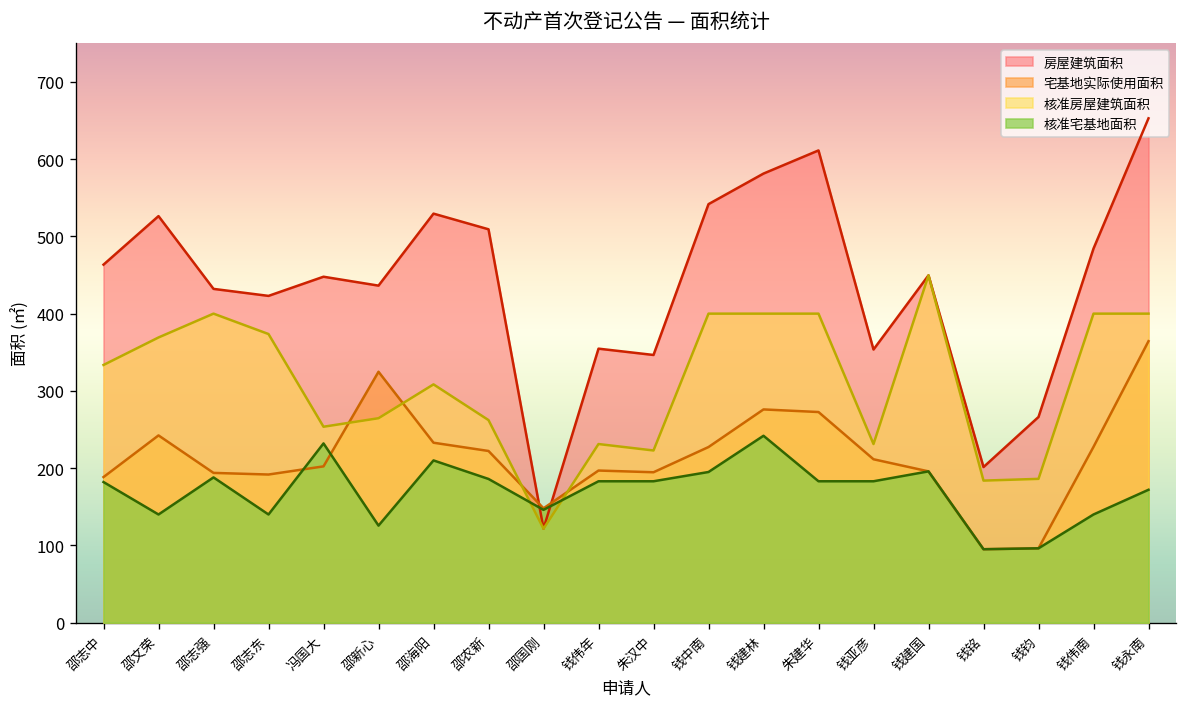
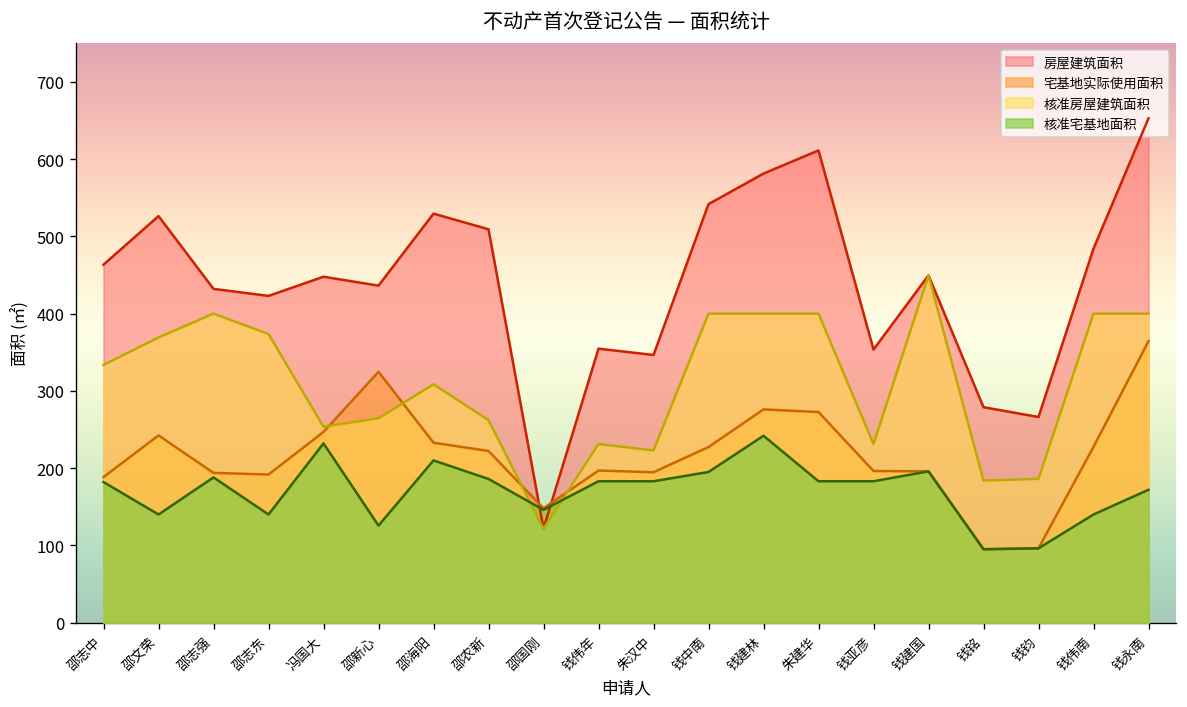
宅基地实际使用面积, 冯国大: 200 -> 250
宅基地实际使用面积, 钱亚彦: 210 -> 200
房屋建筑面积, 钱铭: 200 -> 280
